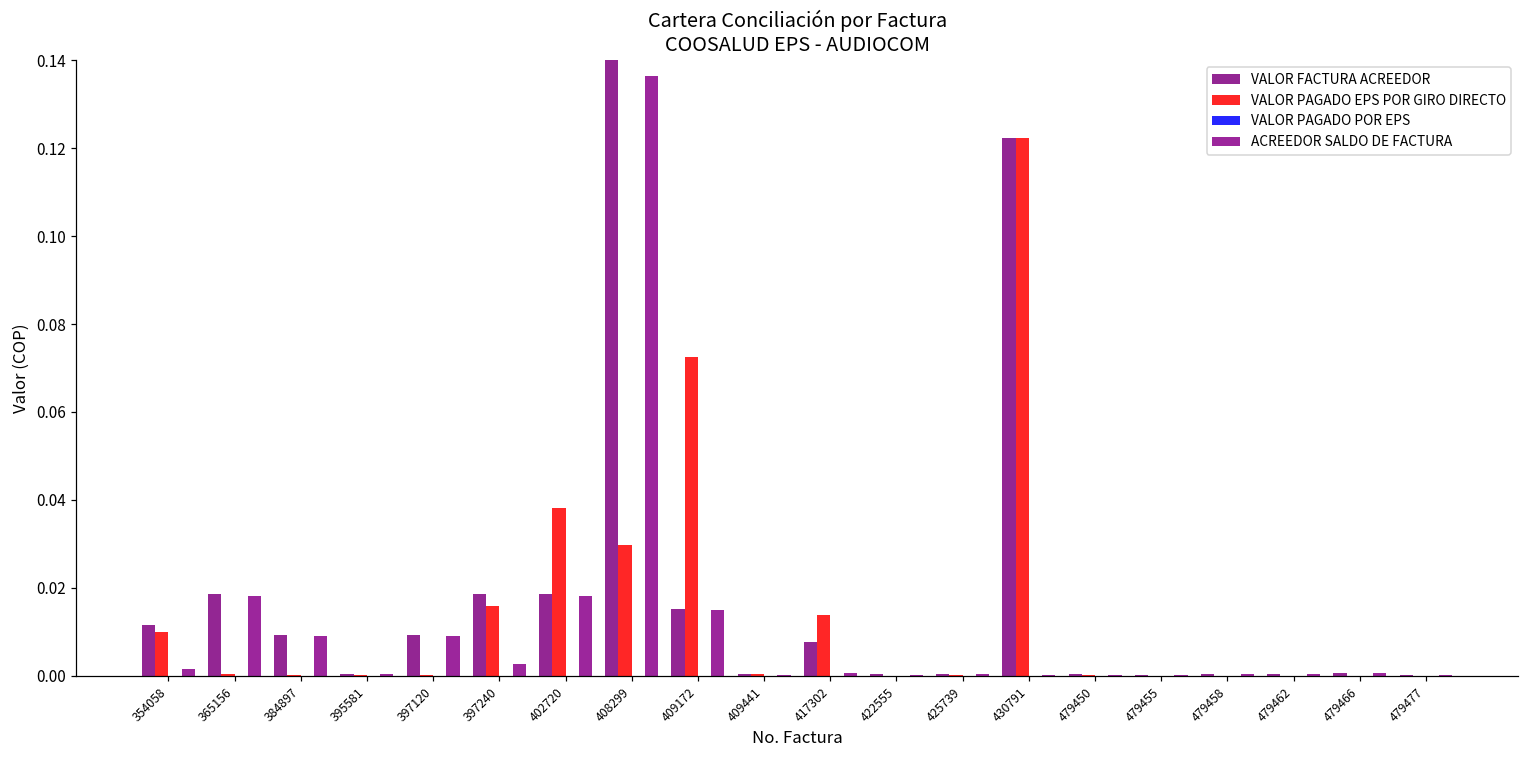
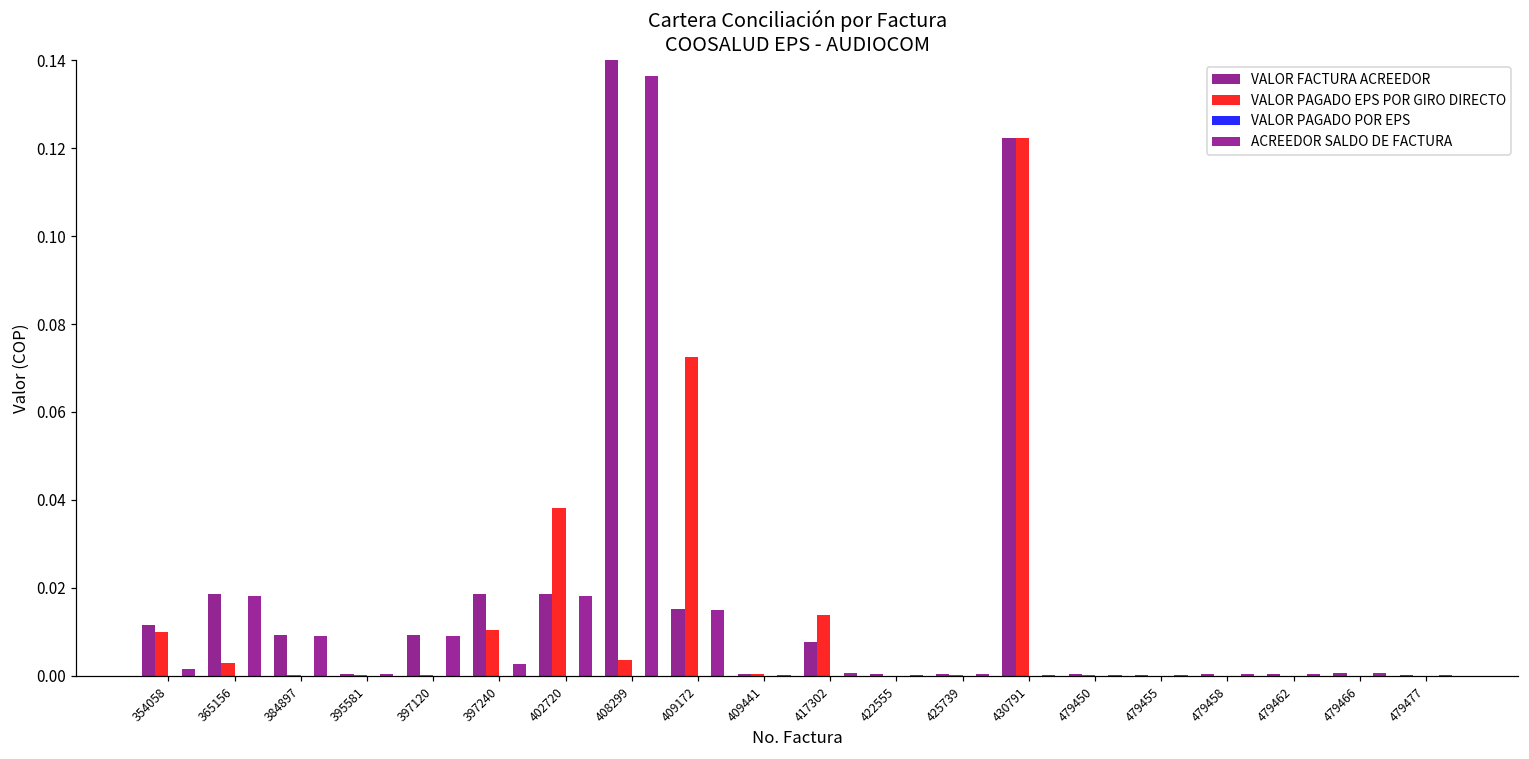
VALOR PAGADO EPS POR GIRO DIRECTO, 365156: 0.000 -> 0.003
VALOR PAGADO EPS POR GIRO DIRECTO, 397240: 0.016 -> 0.010
VALOR PAGADO EPS POR GIRO DIRECTO, 408299: 0.030 -> 0.004
